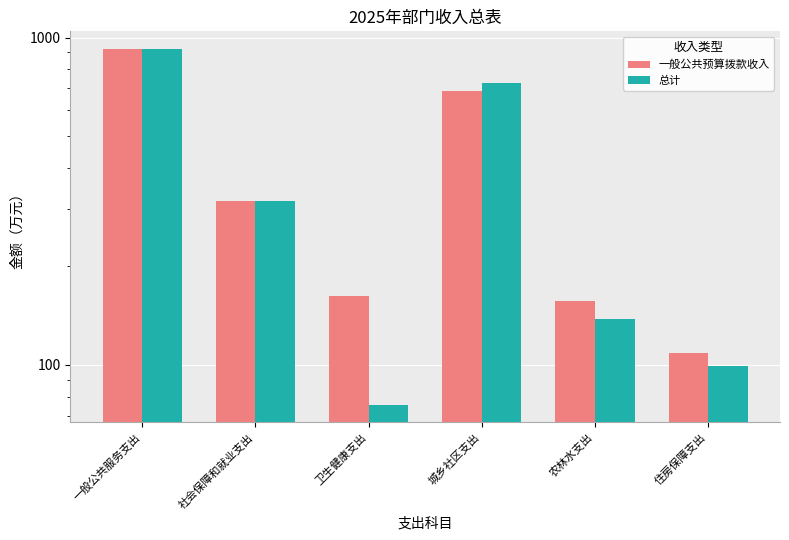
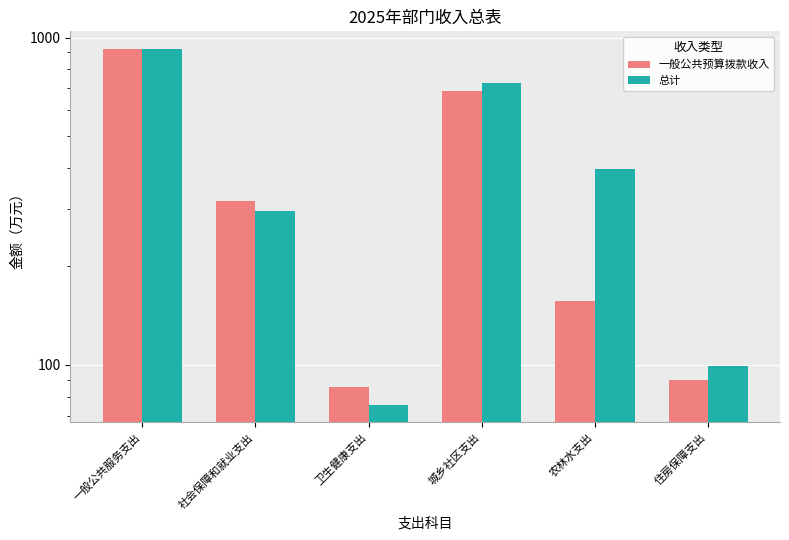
总计, 社会保障和就业支出: 320 -> 300
一般公共预算拨款收入, 卫生健康支出: 160 -> 86
总计, 农林水支出: 138 -> 400
一般公共预算拨款收入, 住房保障支出: 109 -> 90
